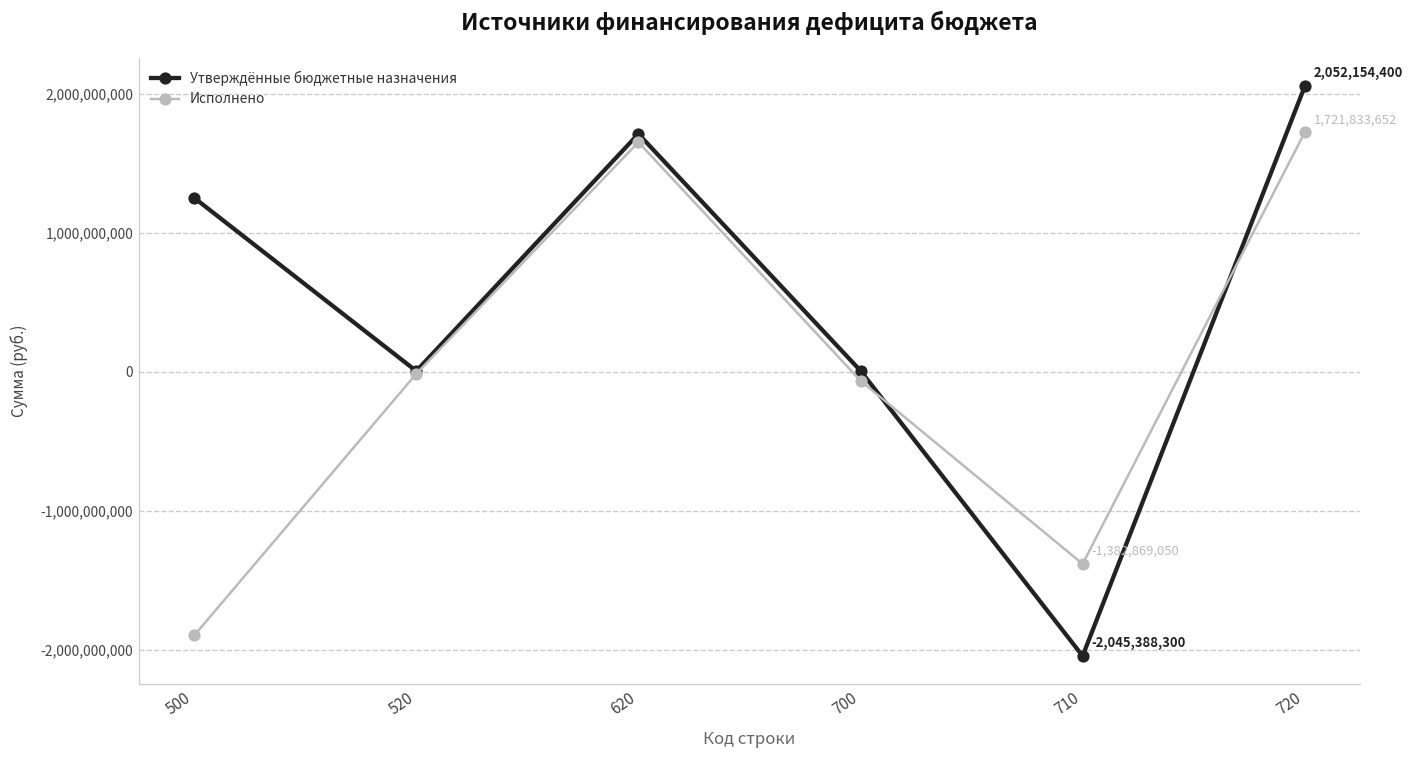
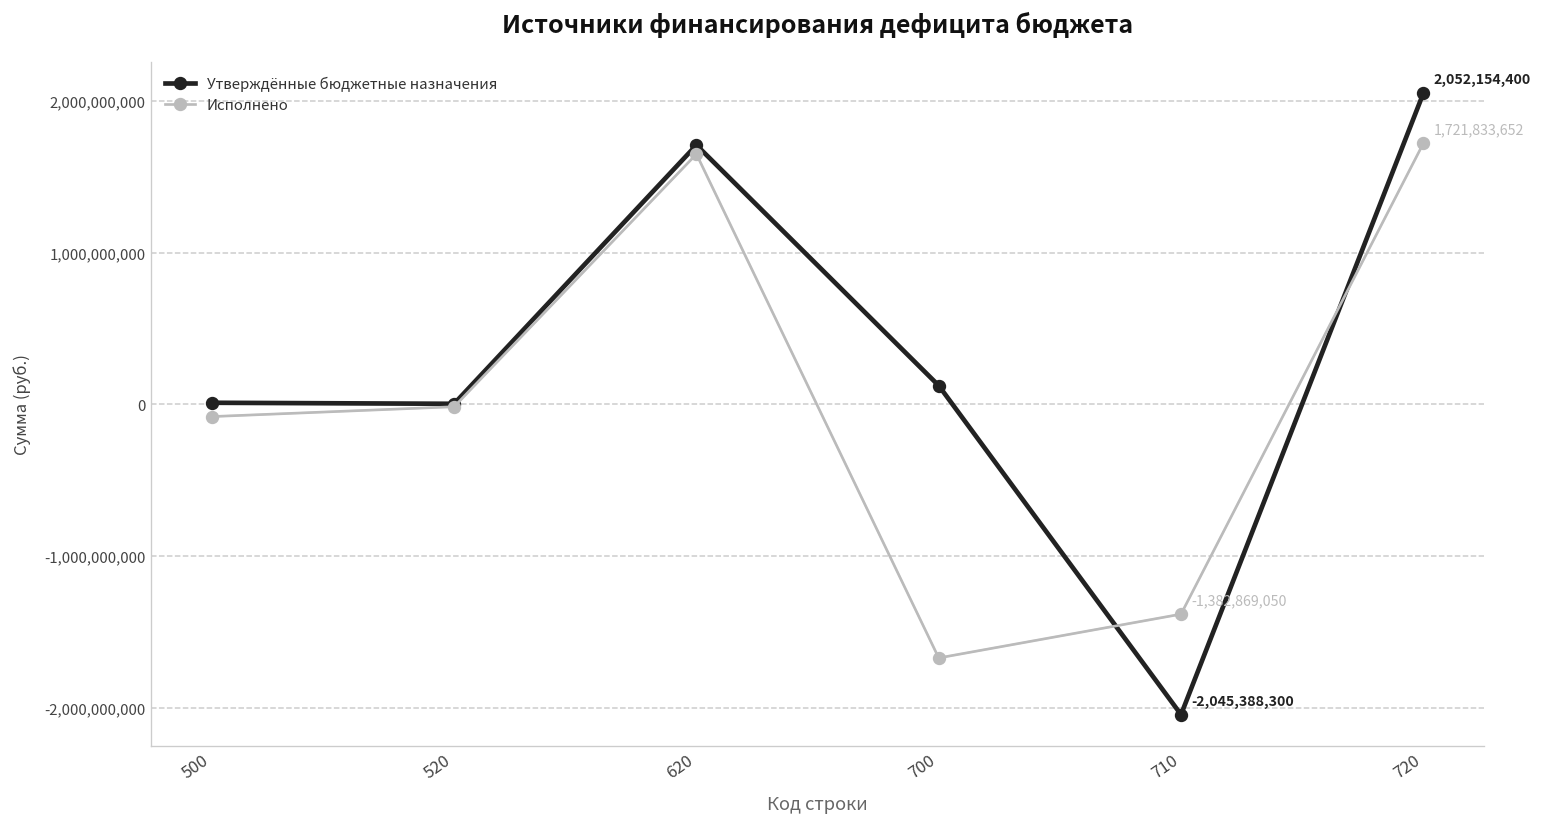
Утверждённые бюджетные назначения, 500: 1,250,000,000 -> 10,000,000
Исполнено, 500: -1,900,000,000 -> -80,000,000
Утверждённые бюджетные назначения, 700: 10,000,000 -> 120,000,000
Исполнено, 700: -60,000,000 -> -1,670,000,000
